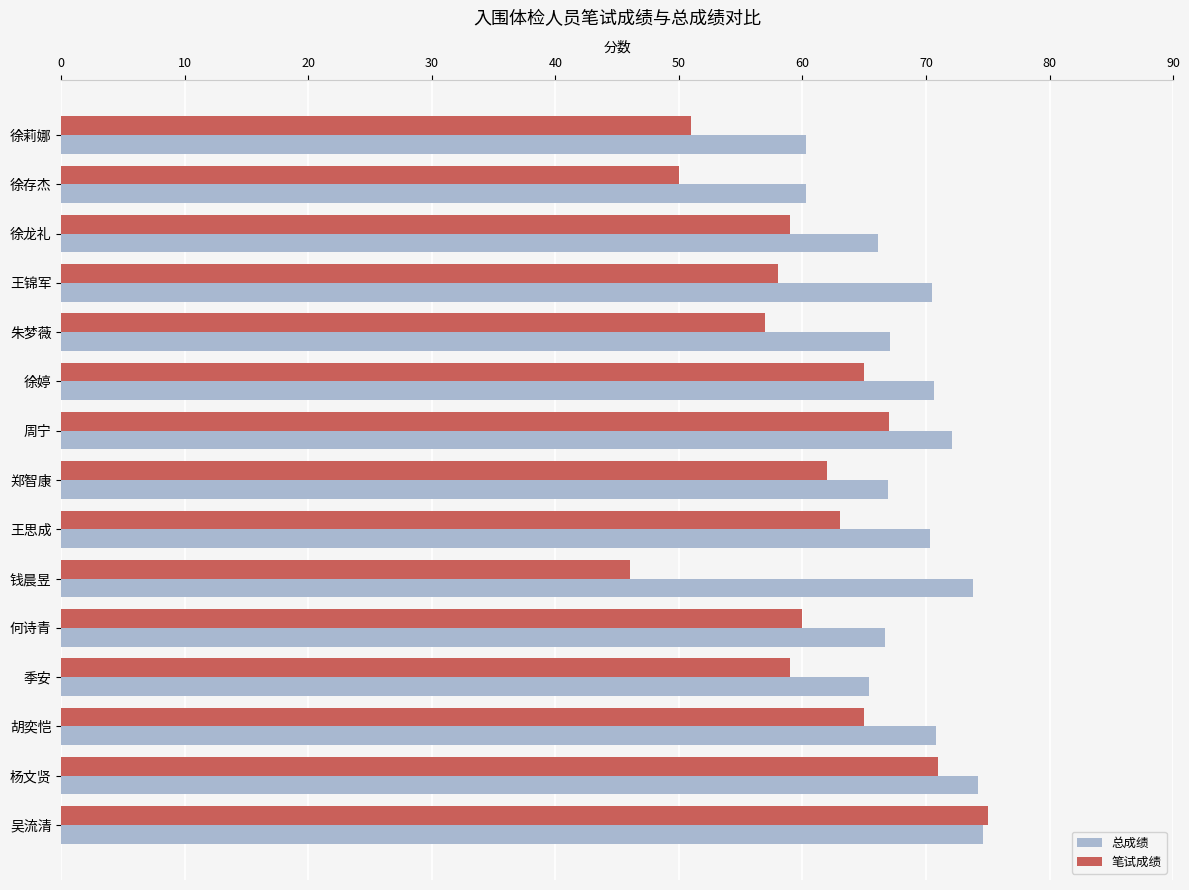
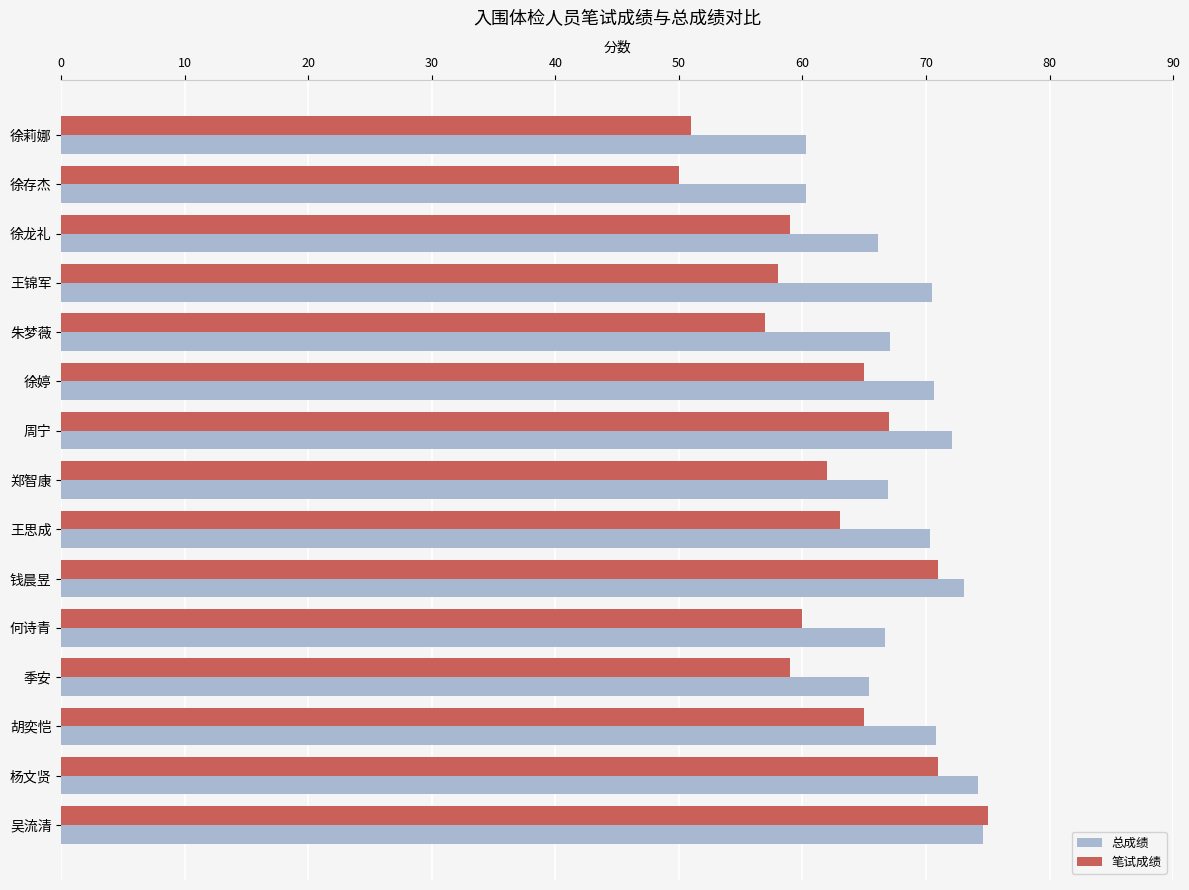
笔试成绩, 钱晨昱: 46 -> 71
总成绩, 钱晨昱: 73.8 -> 73.1
